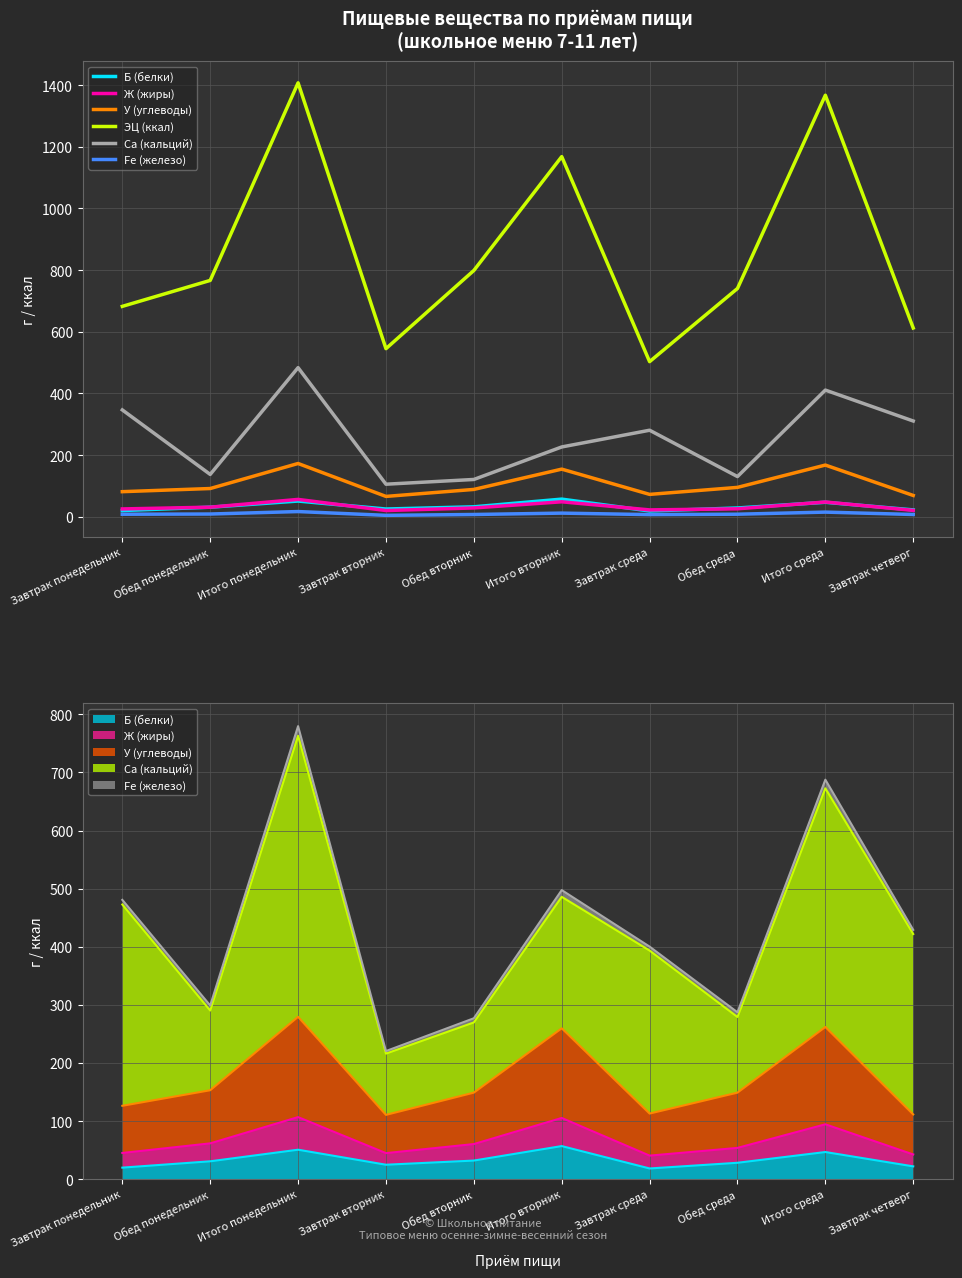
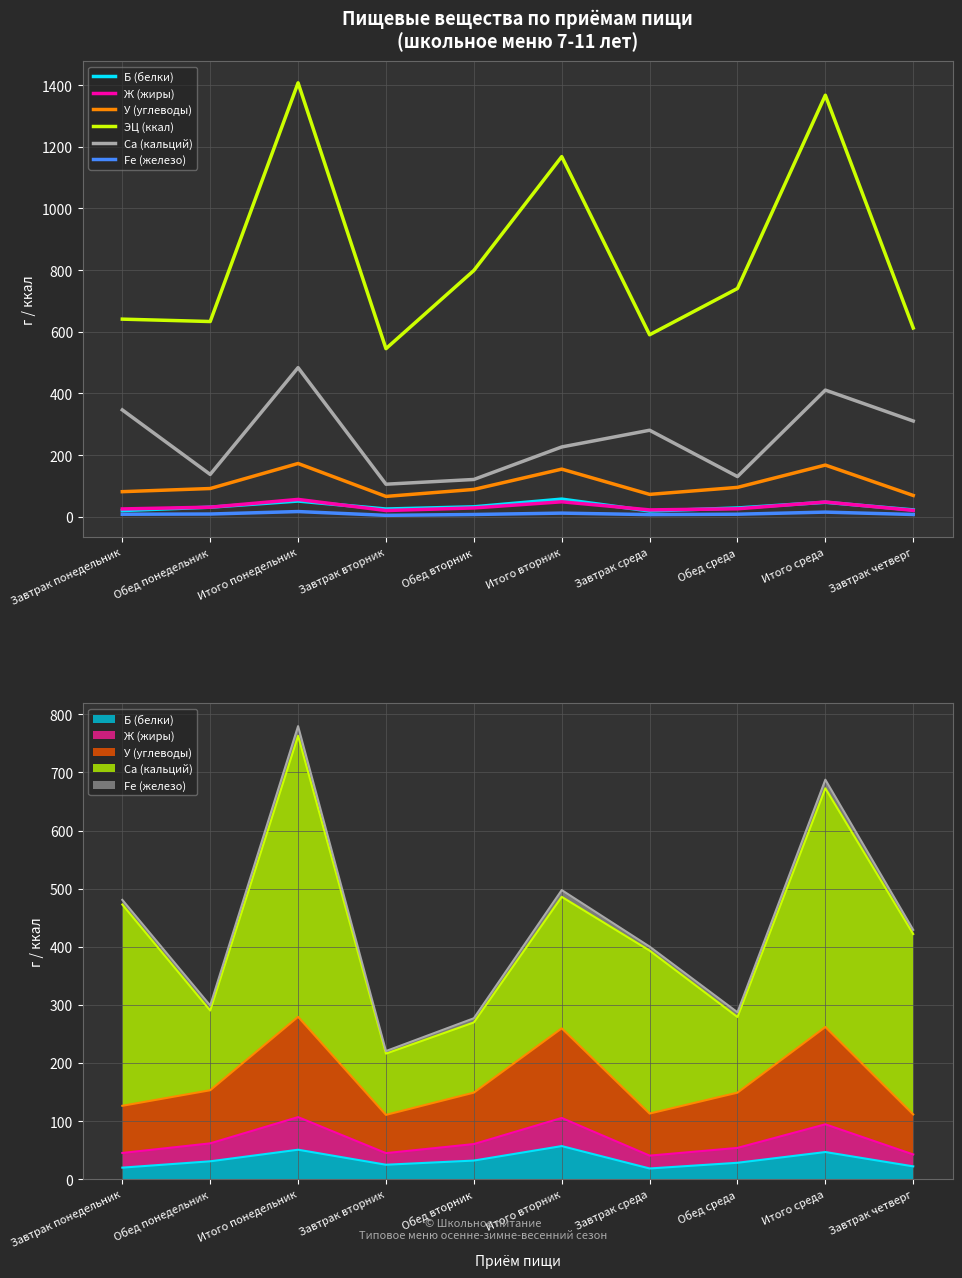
Пищевые вещества по приёмам пищи (школьное меню 7-11 лет), ЭЦ (ккал), Завтрак понедельник: 680 -> 640
Пищевые вещества по приёмам пищи (школьное меню 7-11 лет), ЭЦ (ккал), Обед понедельник: 770 -> 630
Пищевые вещества по приёмам пищи (школьное меню 7-11 лет), ЭЦ (ккал), Завтрак среда: 500 -> 590
